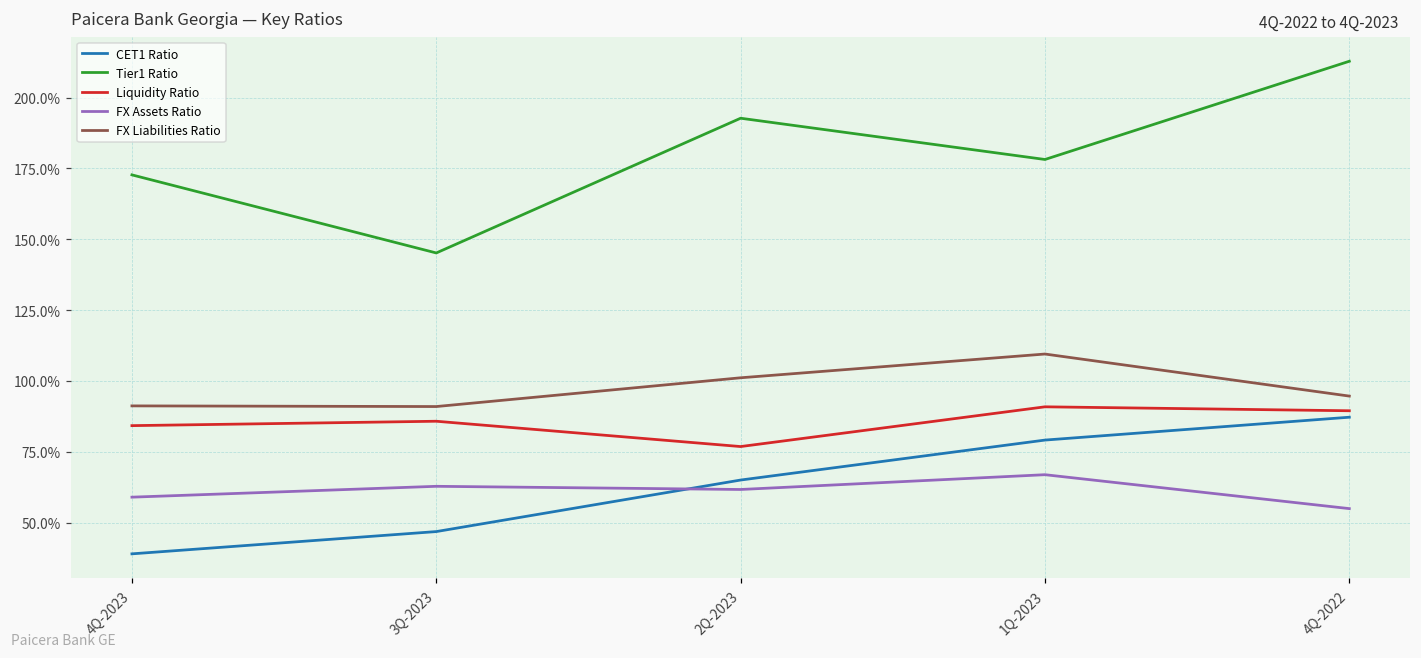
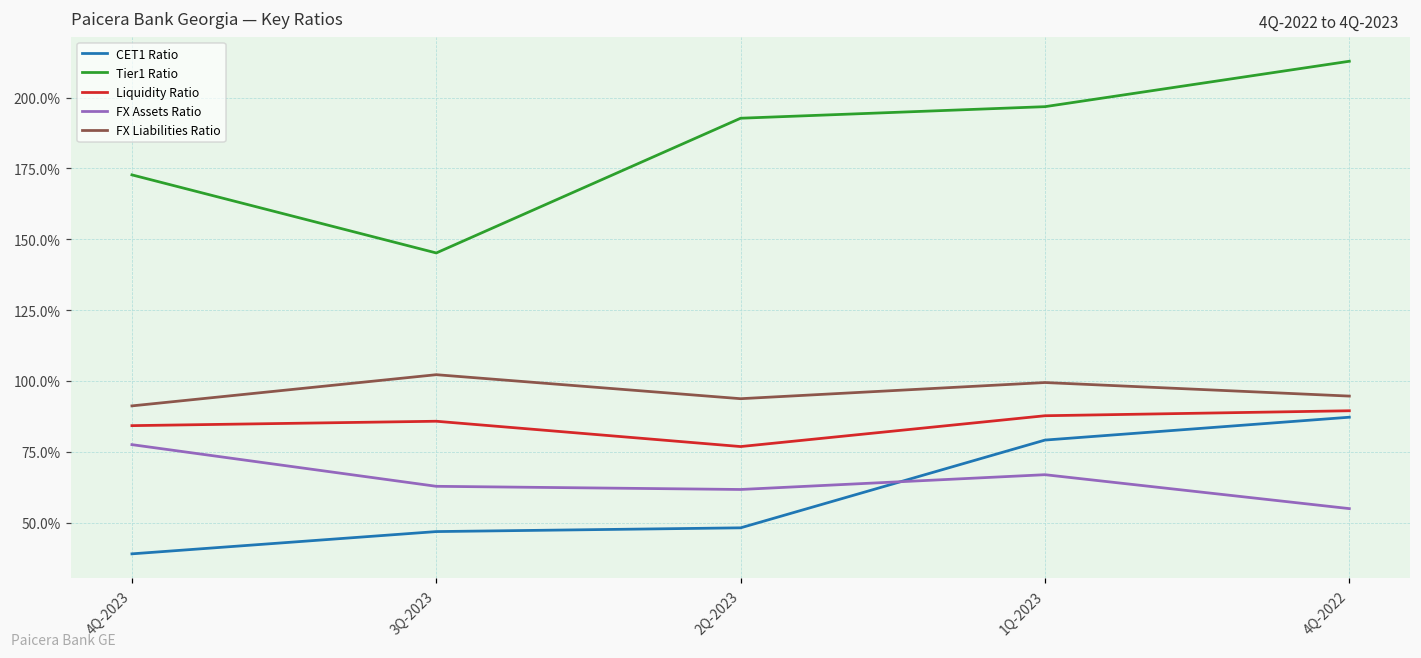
FX Assets Ratio, 4Q-2023: 59% -> 78%
FX Liabilities Ratio, 3Q-2023: 91% -> 102%
CET1 Ratio, 2Q-2023: 65% -> 48%
FX Liabilities Ratio, 2Q-2023: 101% -> 94%
Tier1 Ratio, 1Q-2023: 178% -> 197%
Liquidity Ratio, 1Q-2023: 91% -> 88%
FX Liabilities Ratio, 1Q-2023: 110% -> 99%
